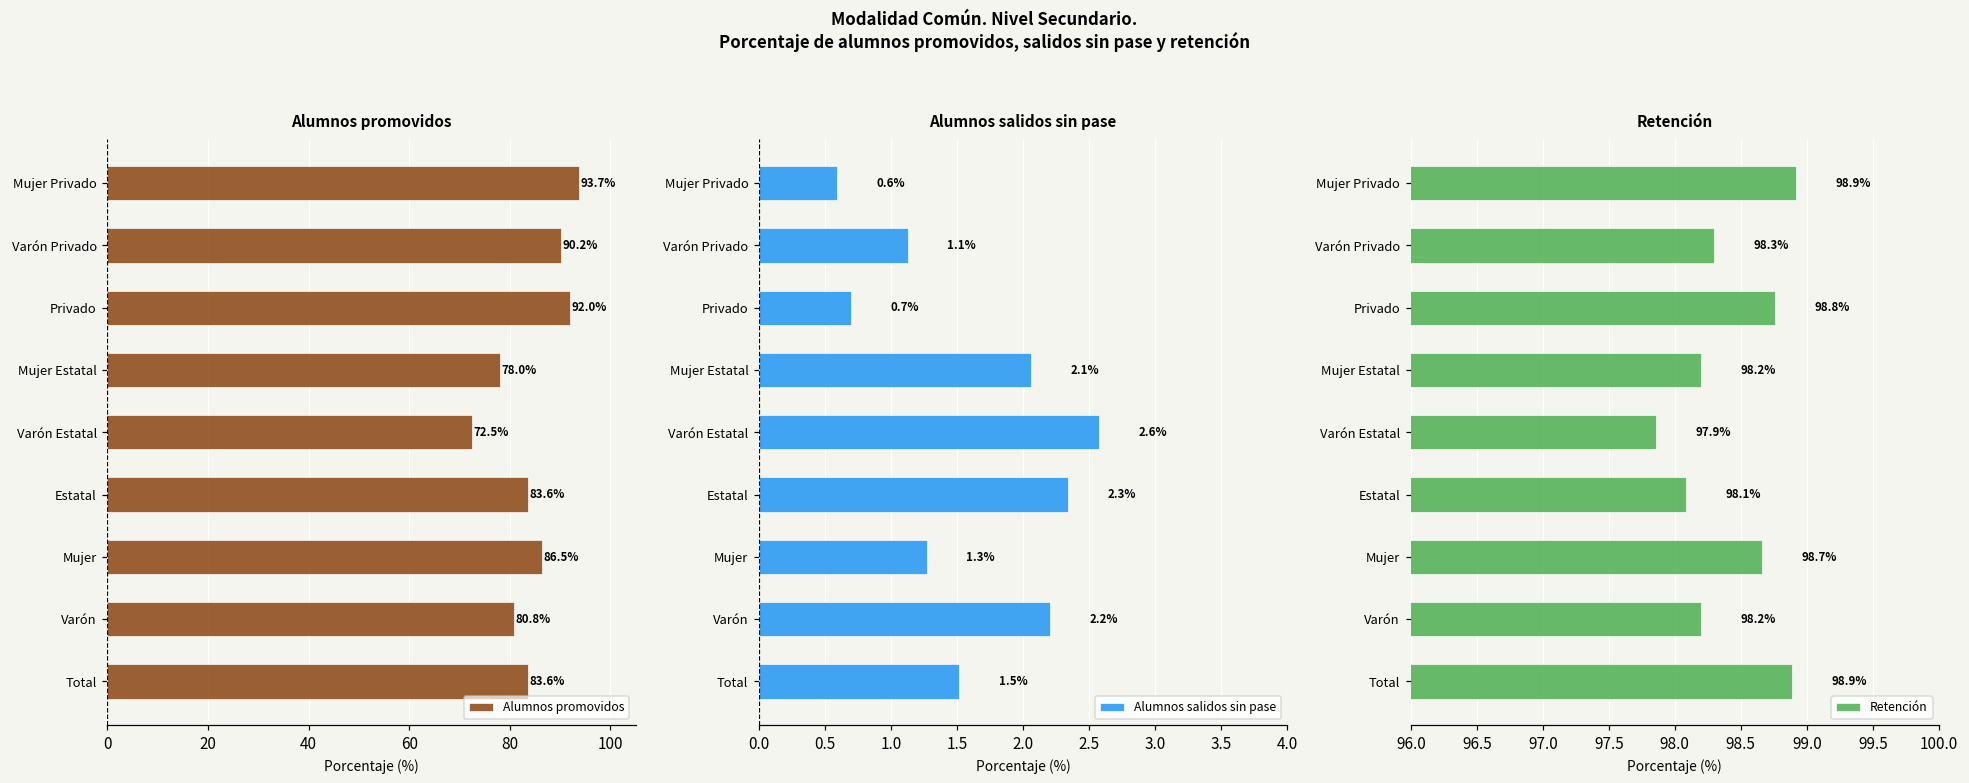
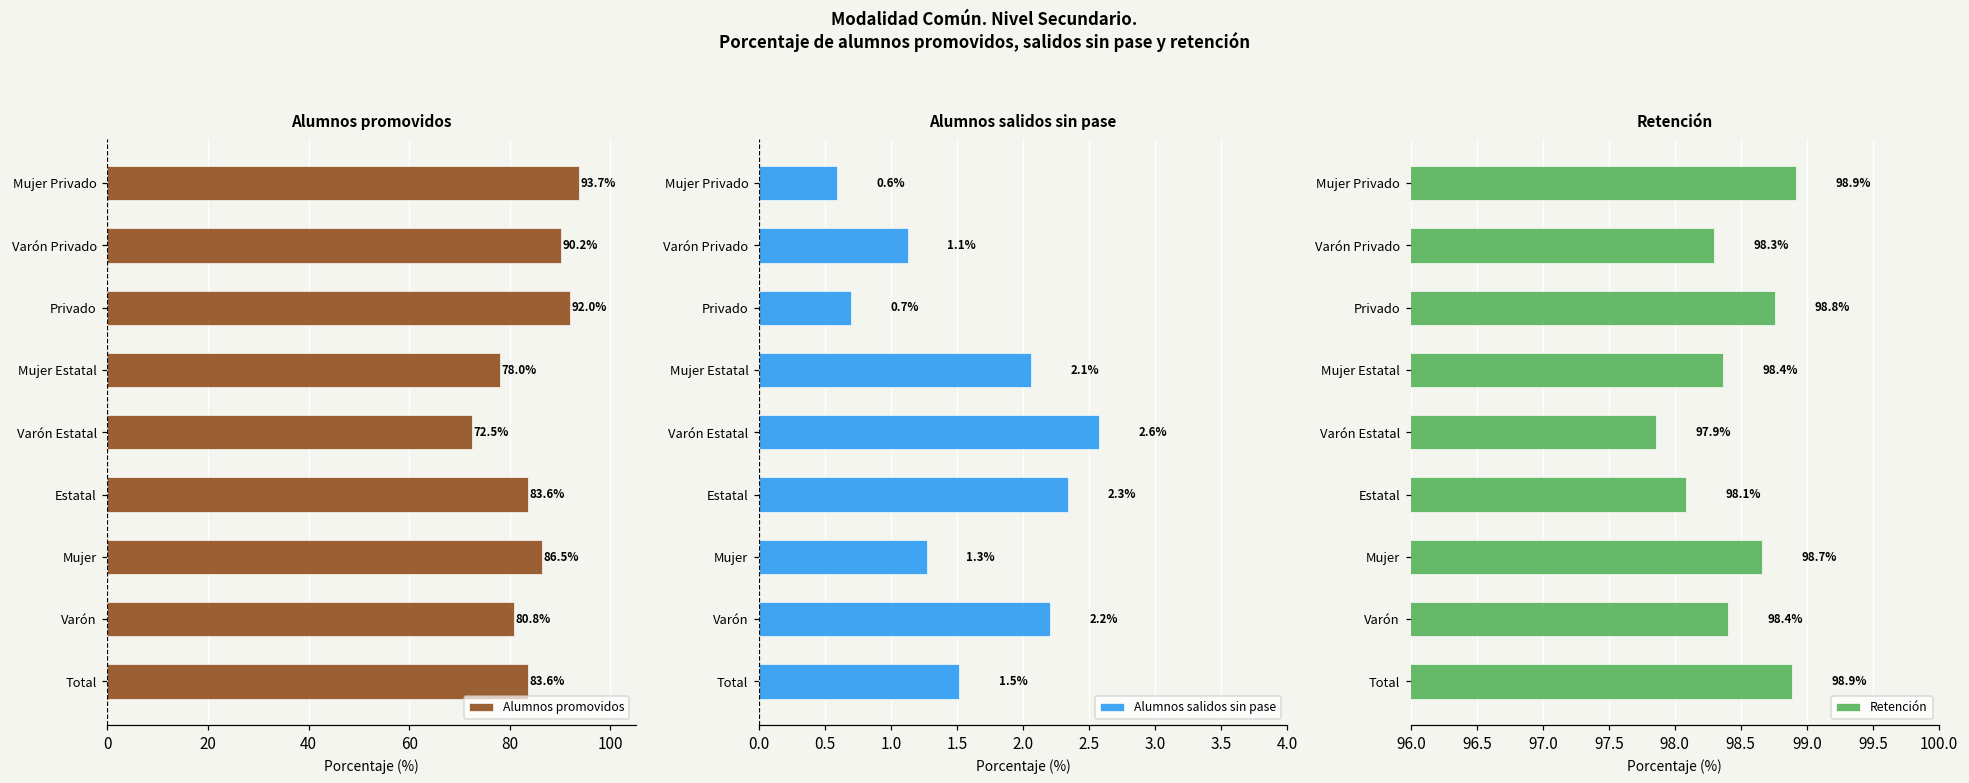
Retención, Mujer Estatal: 98.2% -> 98.4%
Retención, Varón: 98.2% -> 98.4%
